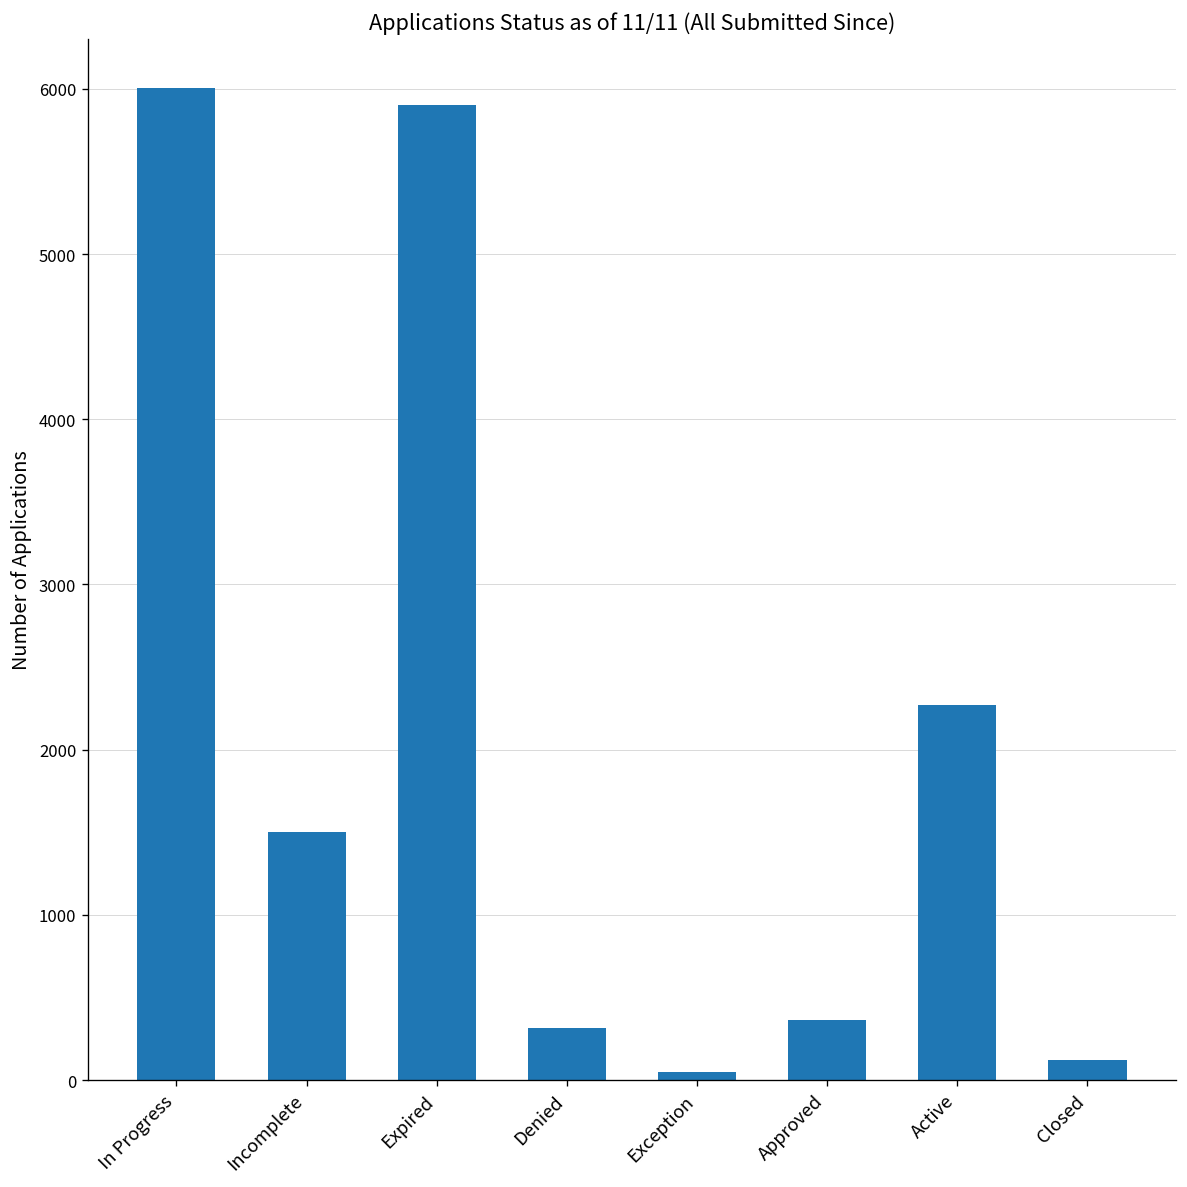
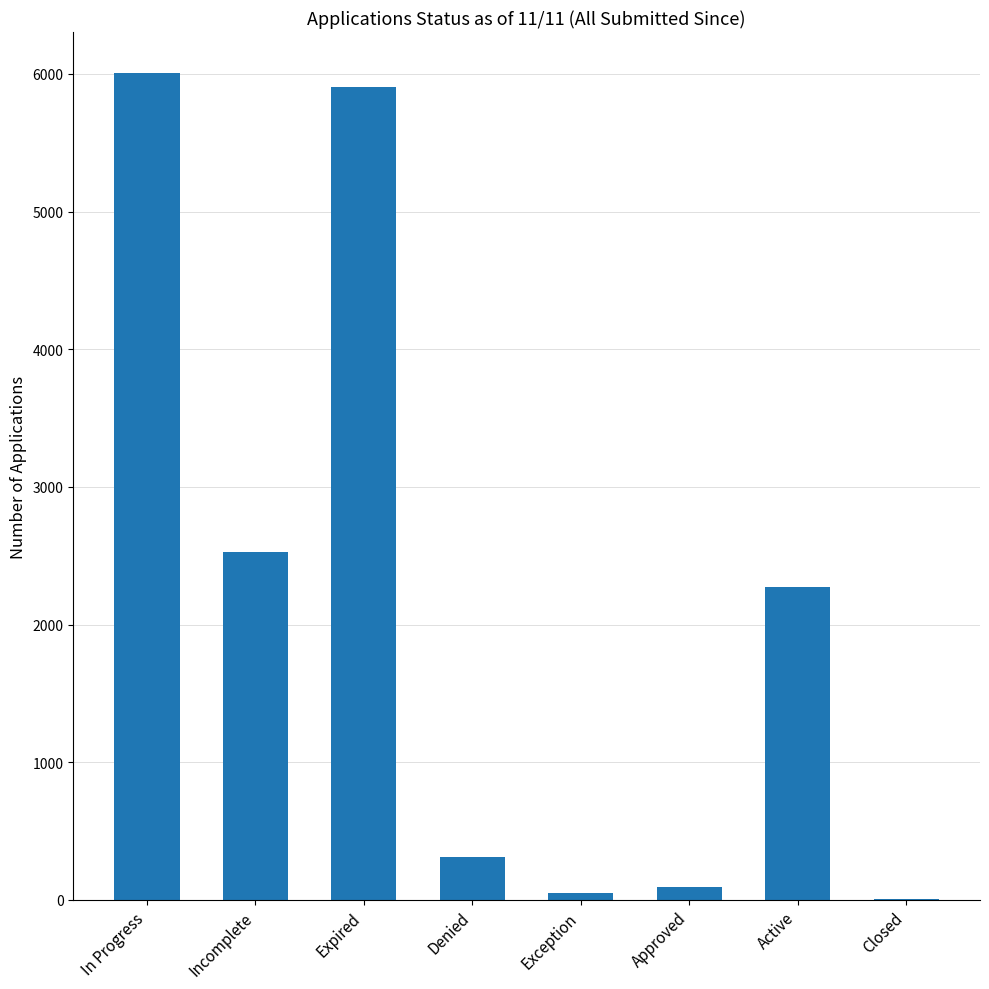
Incomplete: 1500 -> 2530
Approved: 360 -> 90
Closed: 120 -> 10
